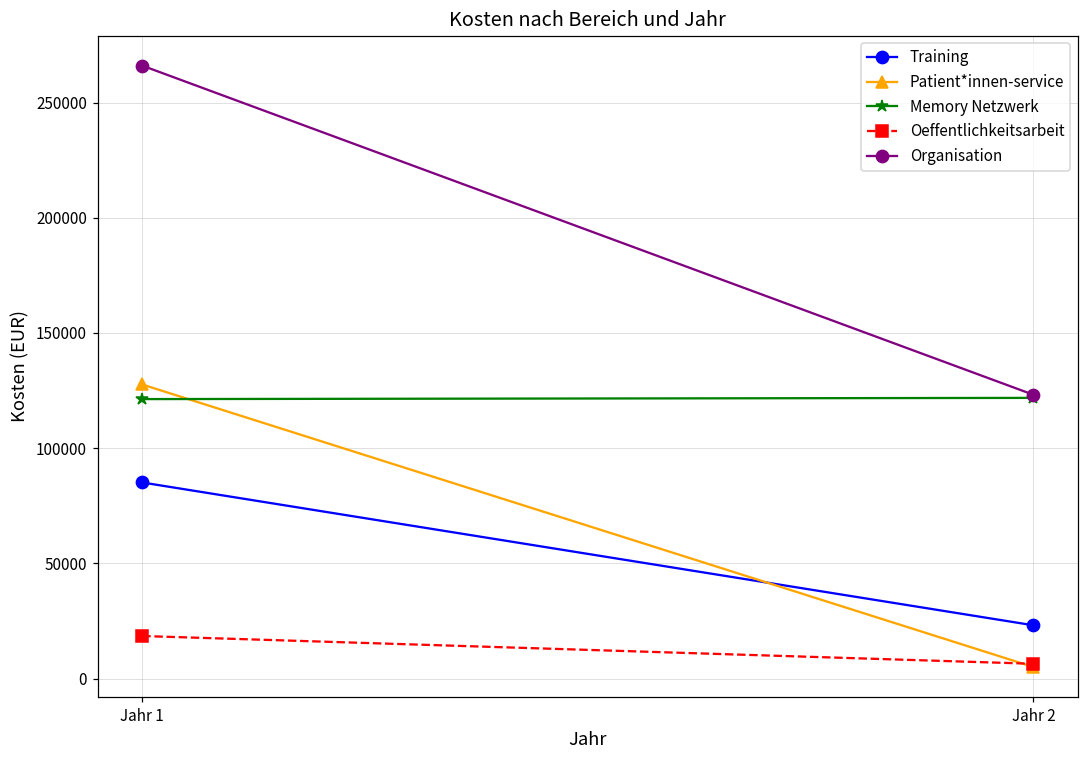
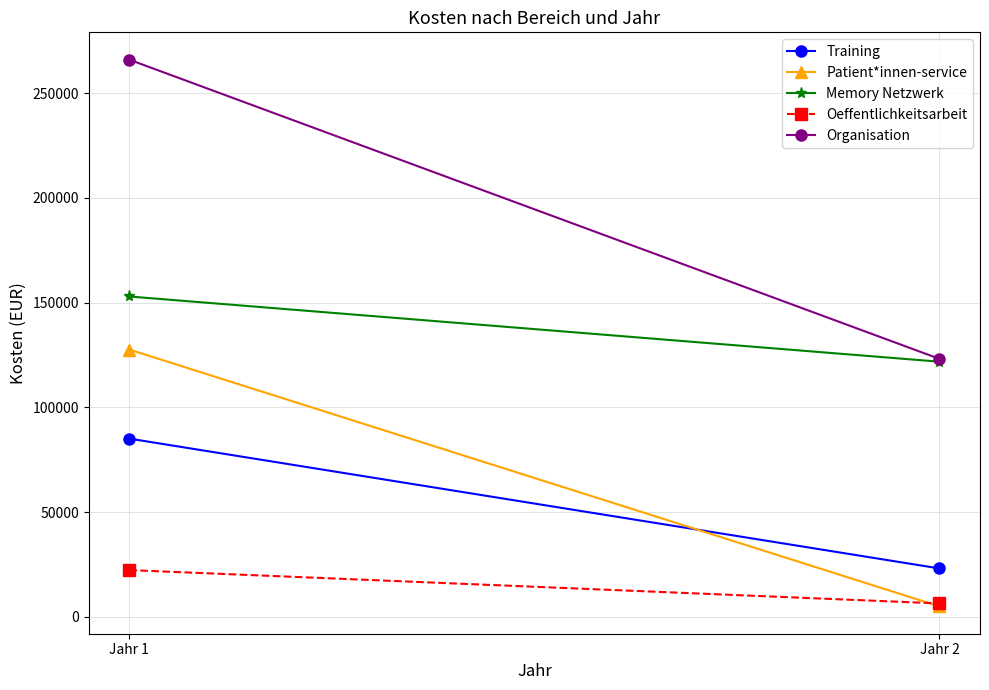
Memory Netzwerk, Jahr 1: 121000 -> 153000
Oeffentlichkeitsarbeit, Jahr 1: 18000 -> 22000
